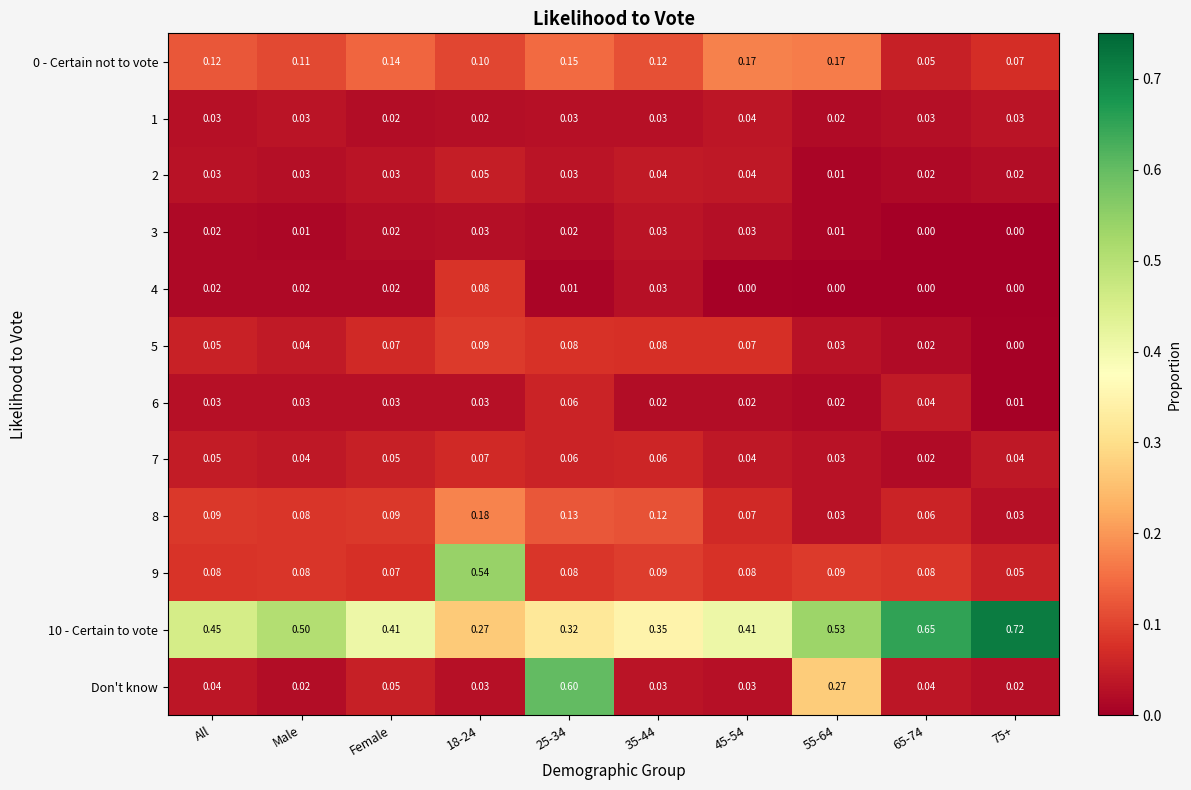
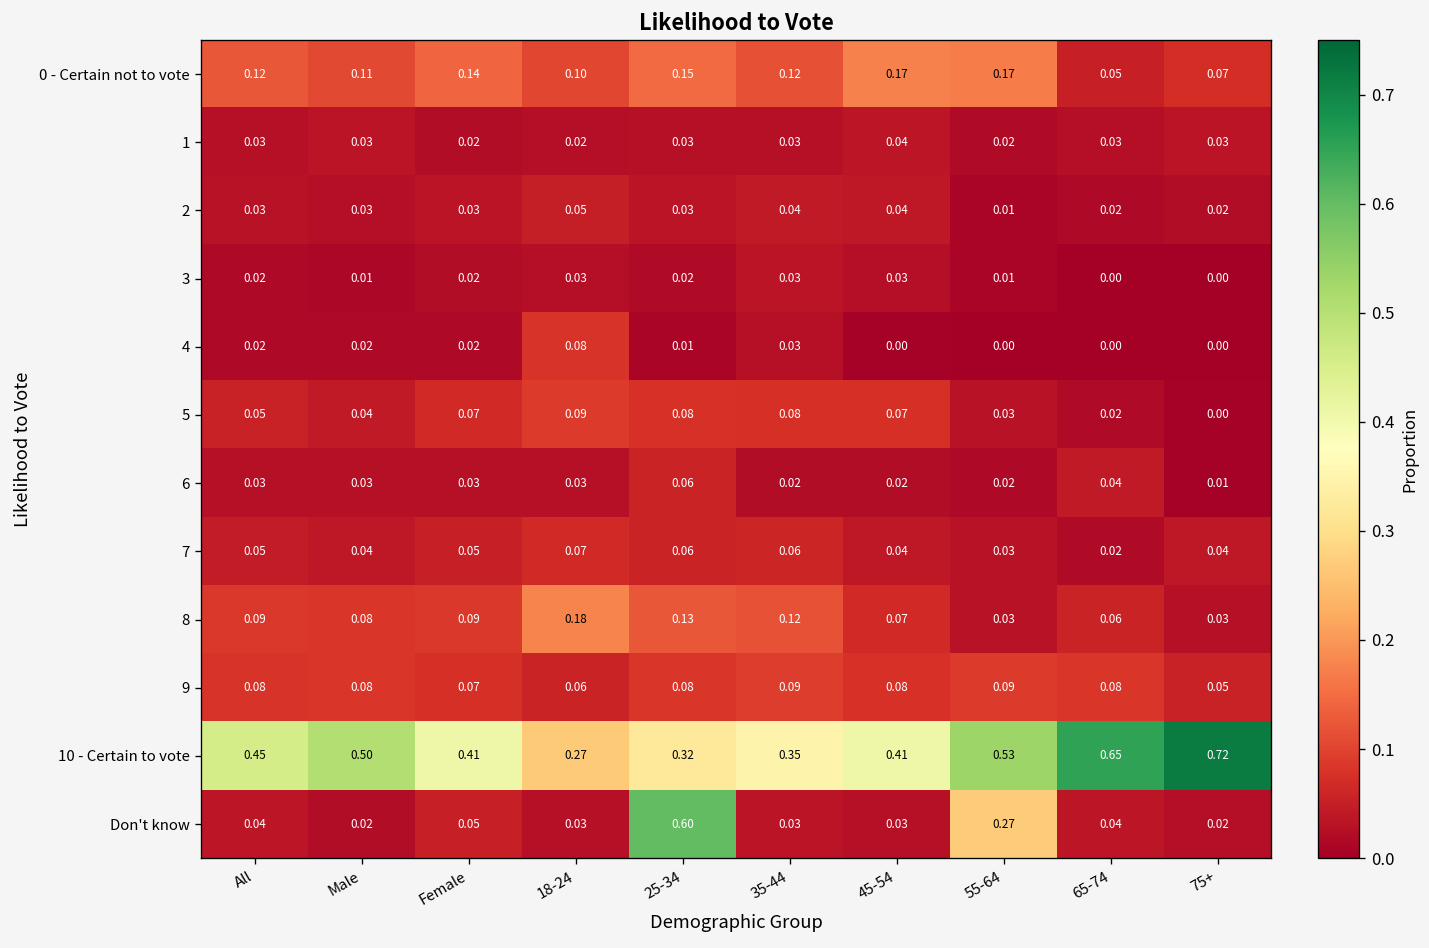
9, 18-24: 0.54 -> 0.06
